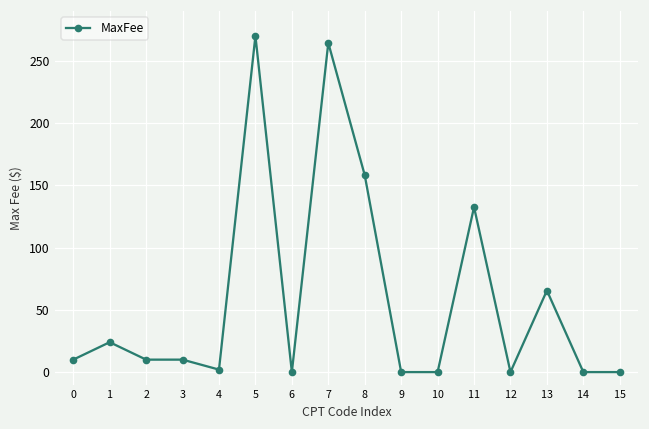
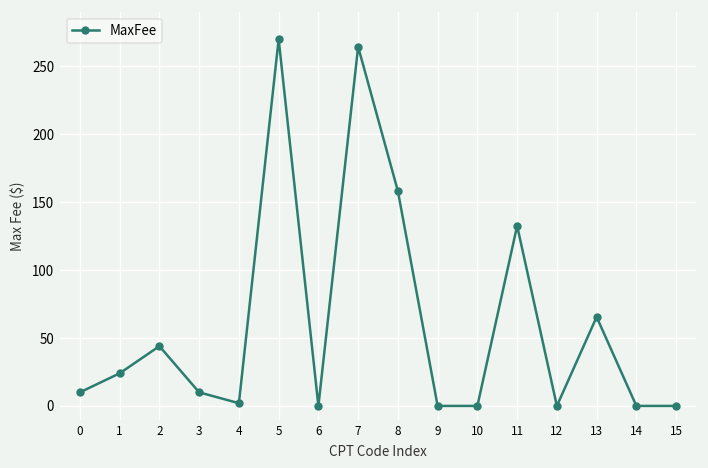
2: 10 -> 44
